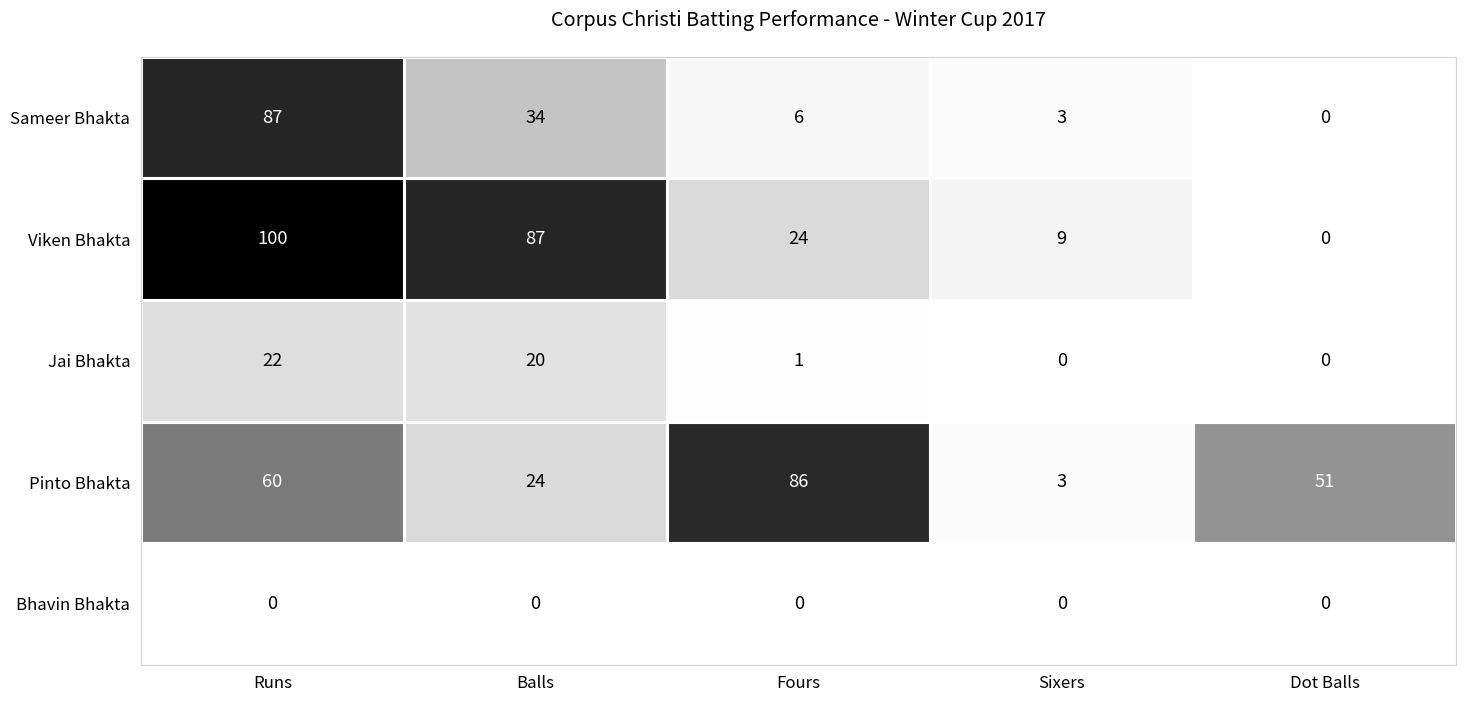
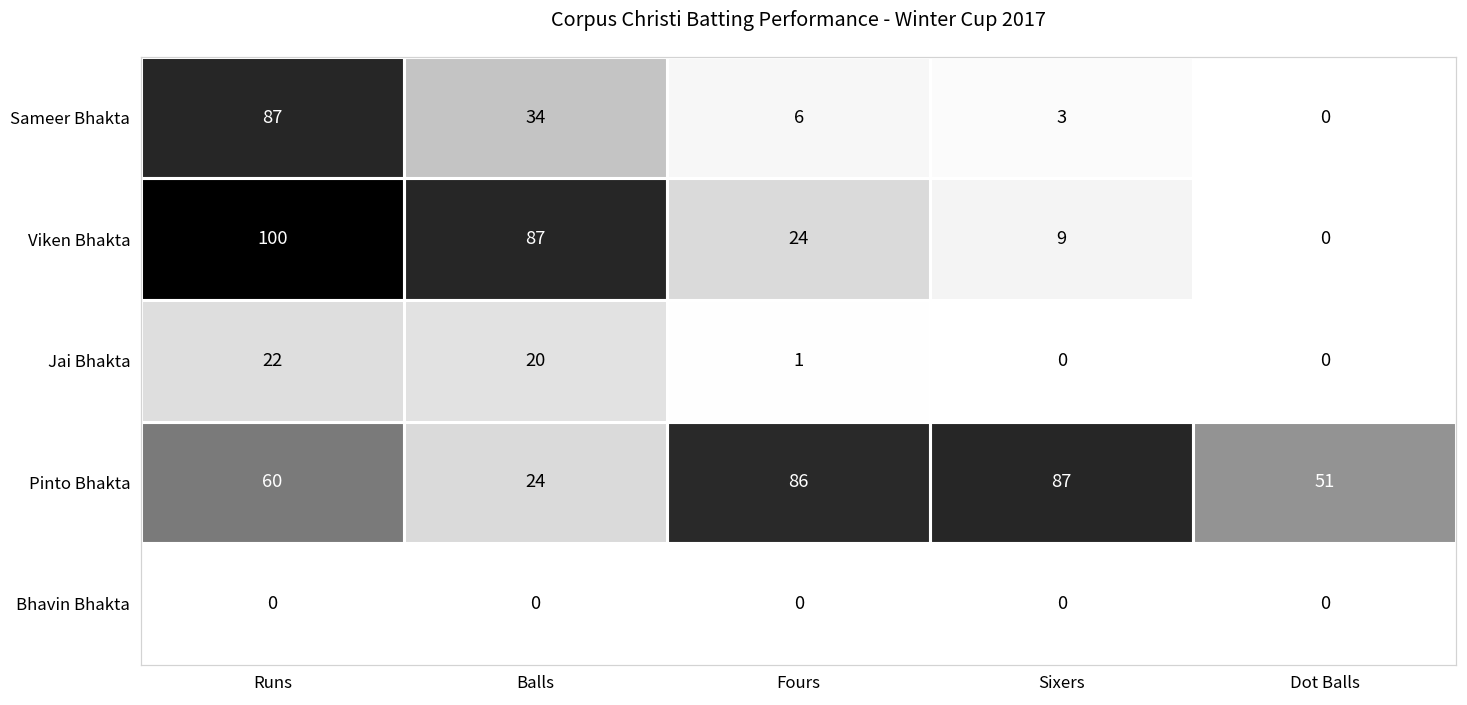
Pinto Bhakta, Sixers: 3 -> 87
